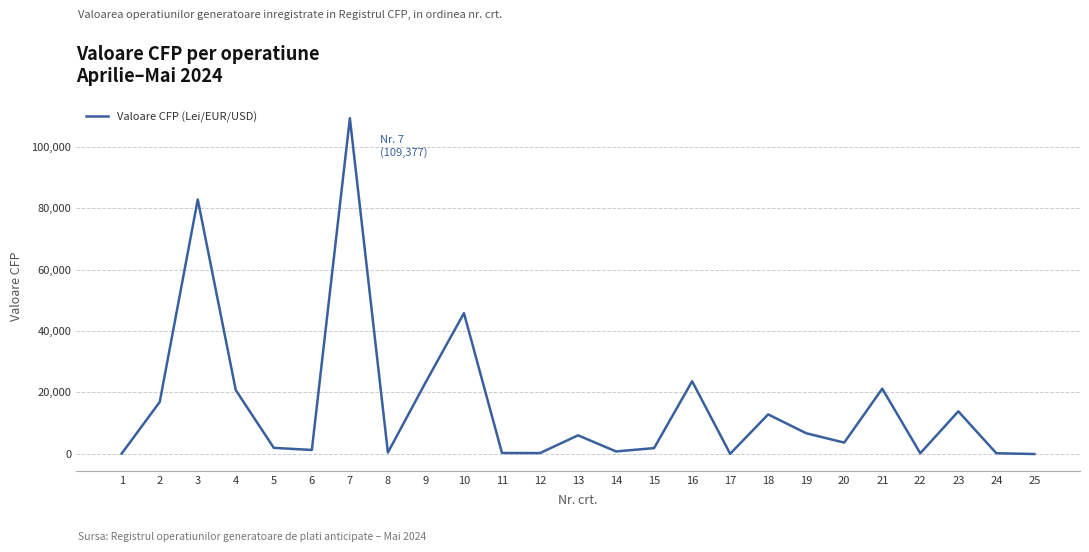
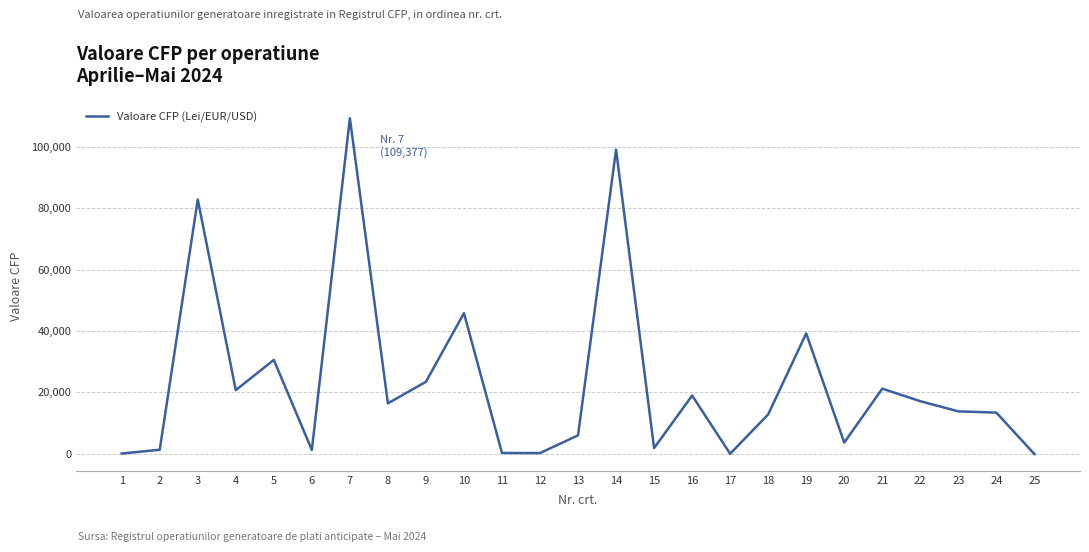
2: 17,000 -> 1,000
5: 2,000 -> 31,000
8: 0 -> 16,000
14: 1,000 -> 99,000
16: 24,000 -> 19,000
19: 7,000 -> 39,000
22: 0 -> 17,000
24: 0 -> 13,000
